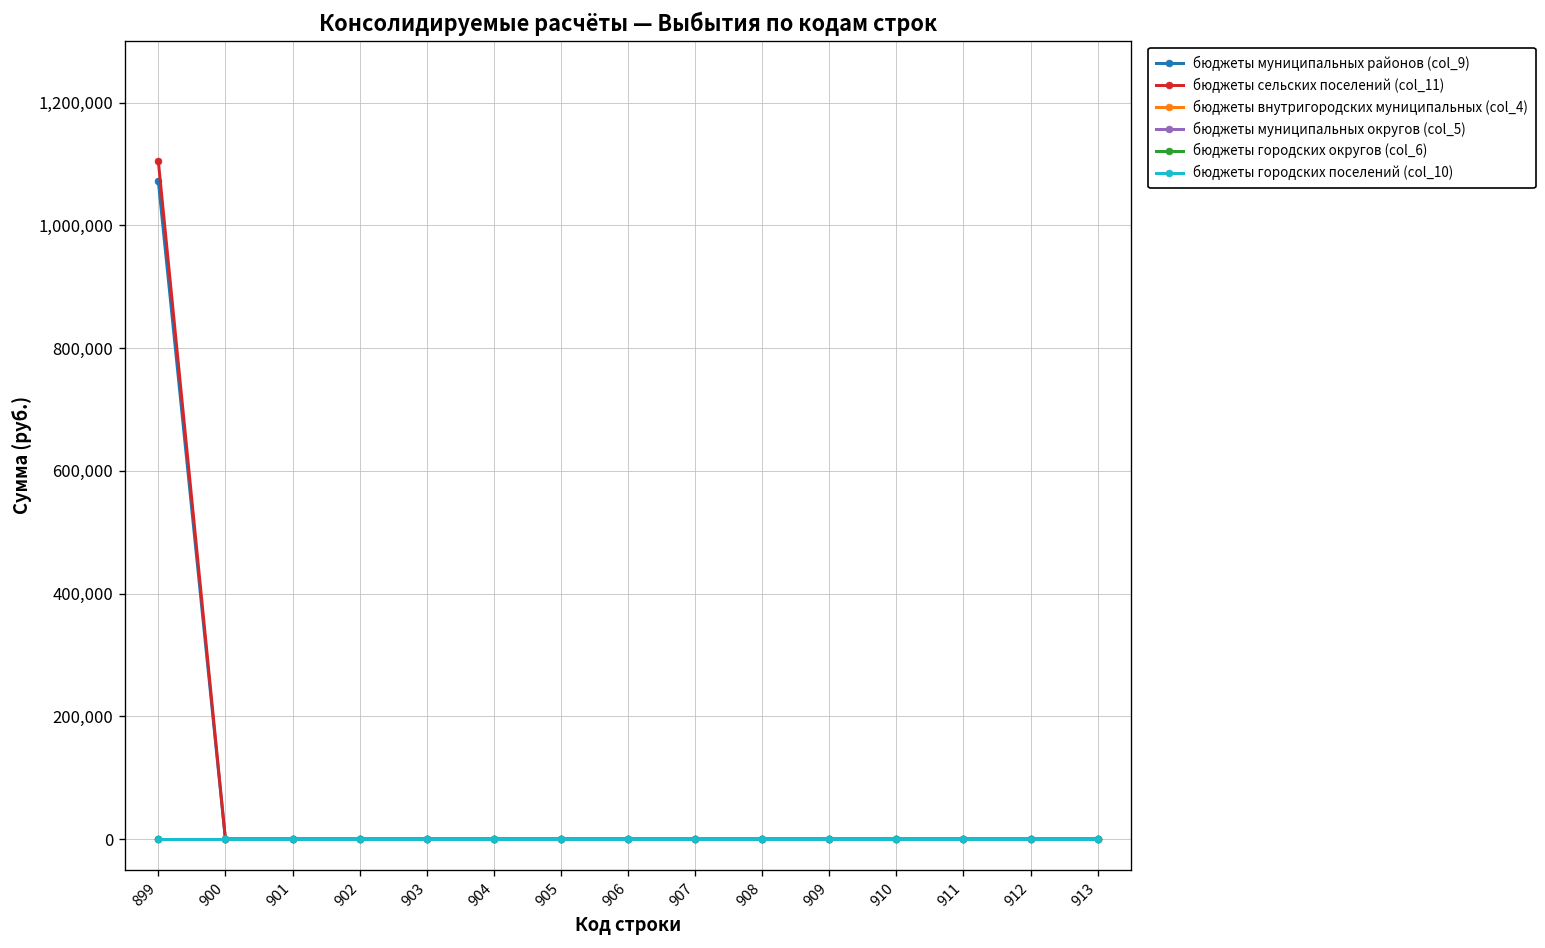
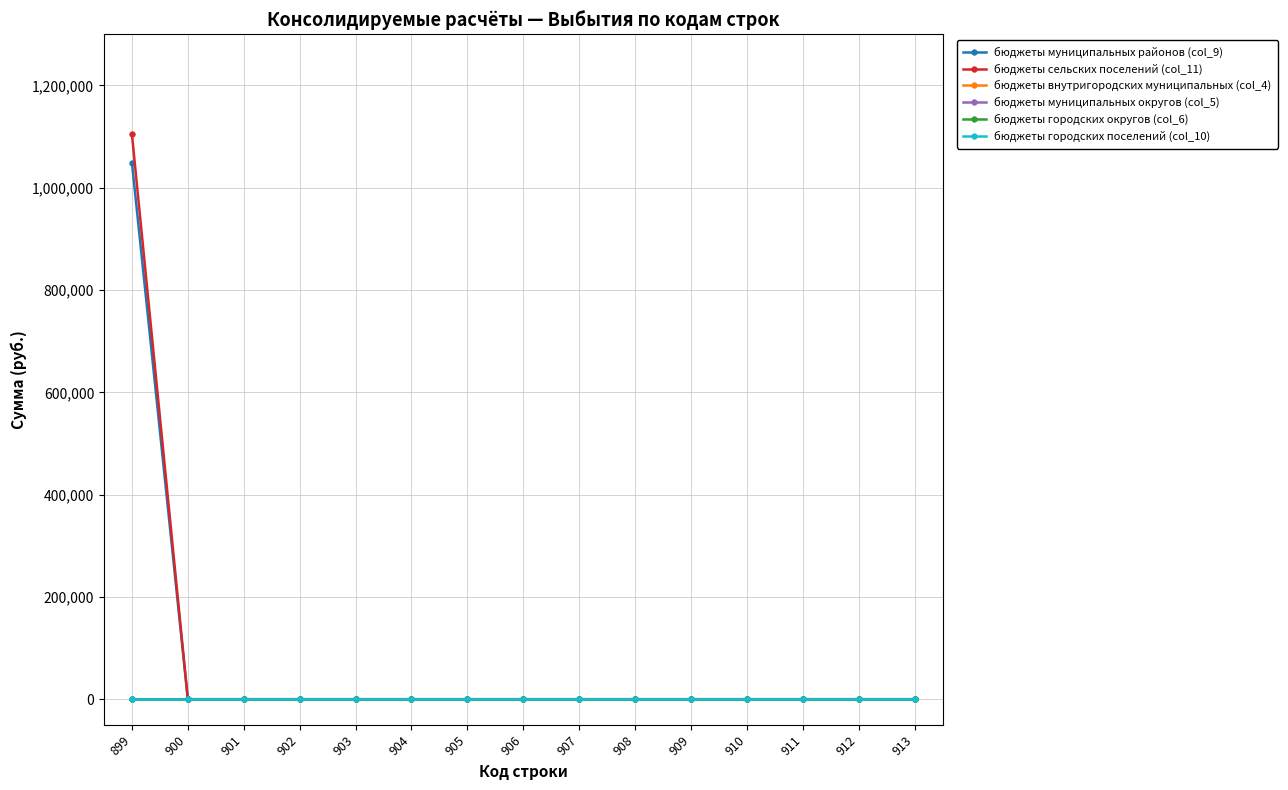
бюджеты муниципальных районов (col_9), 899: 1,070,000 -> 1,050,000
